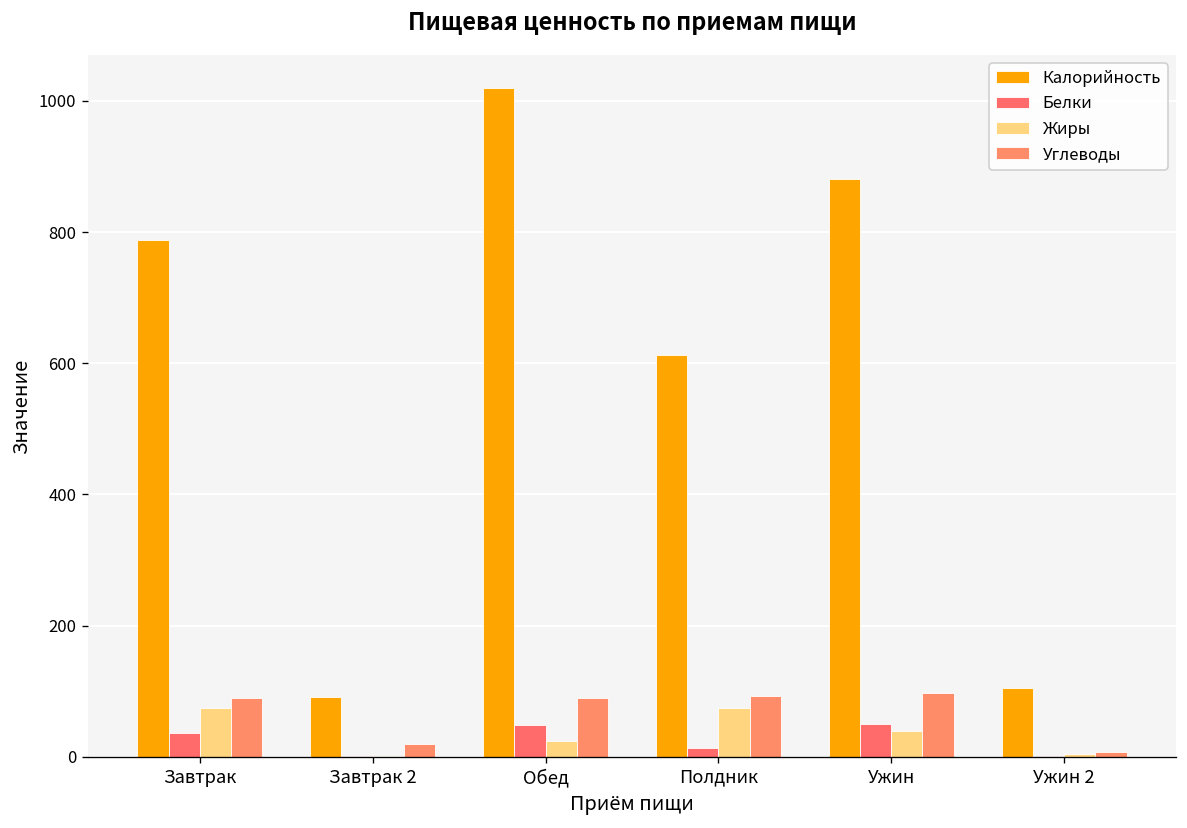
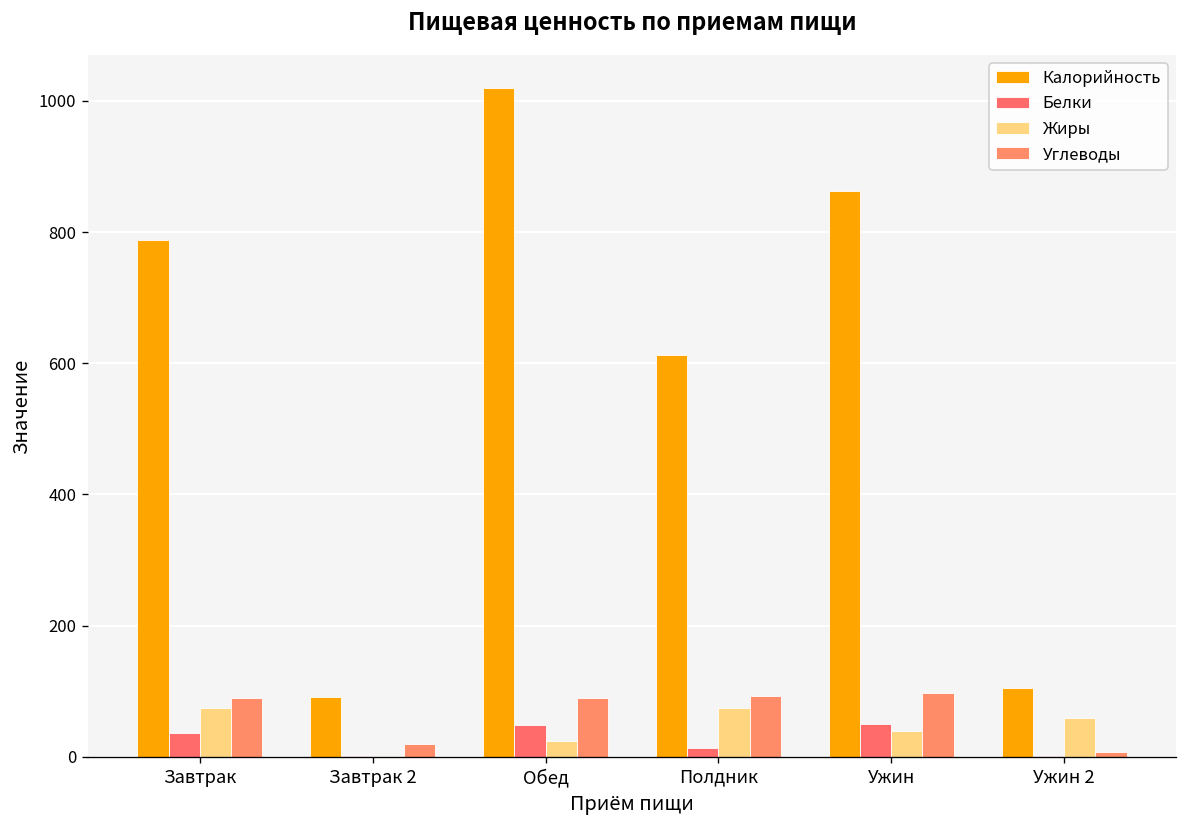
Калорийность, Ужин: 880 -> 860
Жиры, Ужин 2: 10 -> 60
